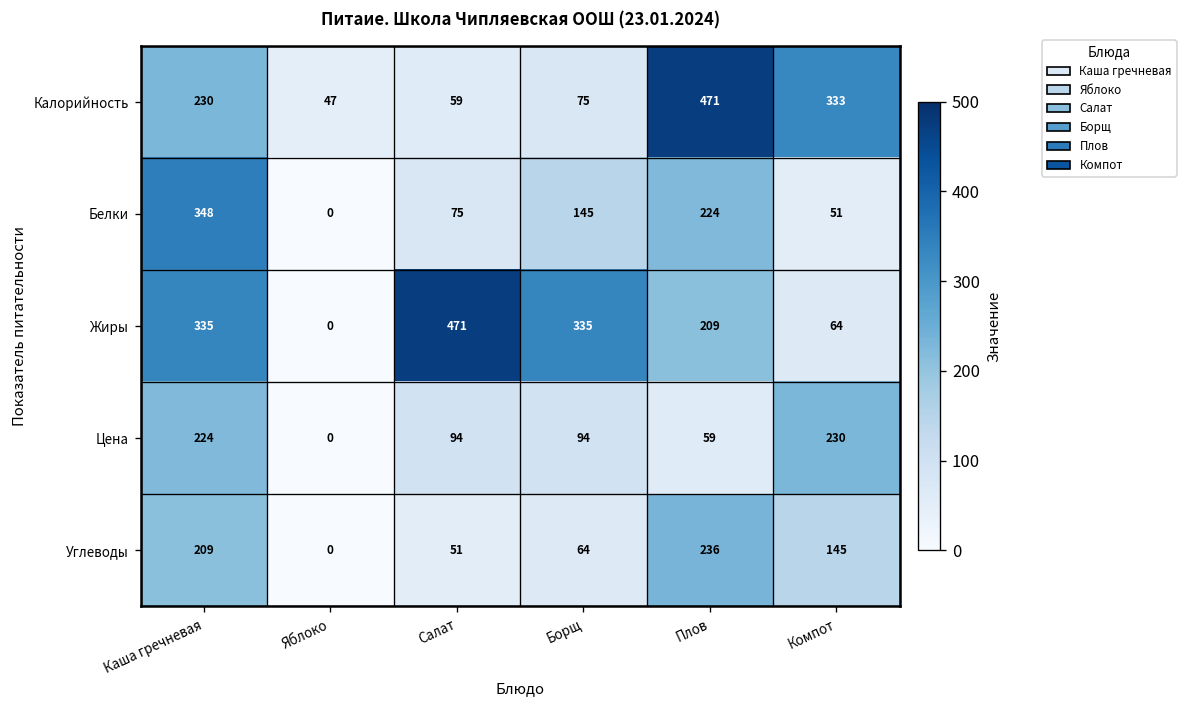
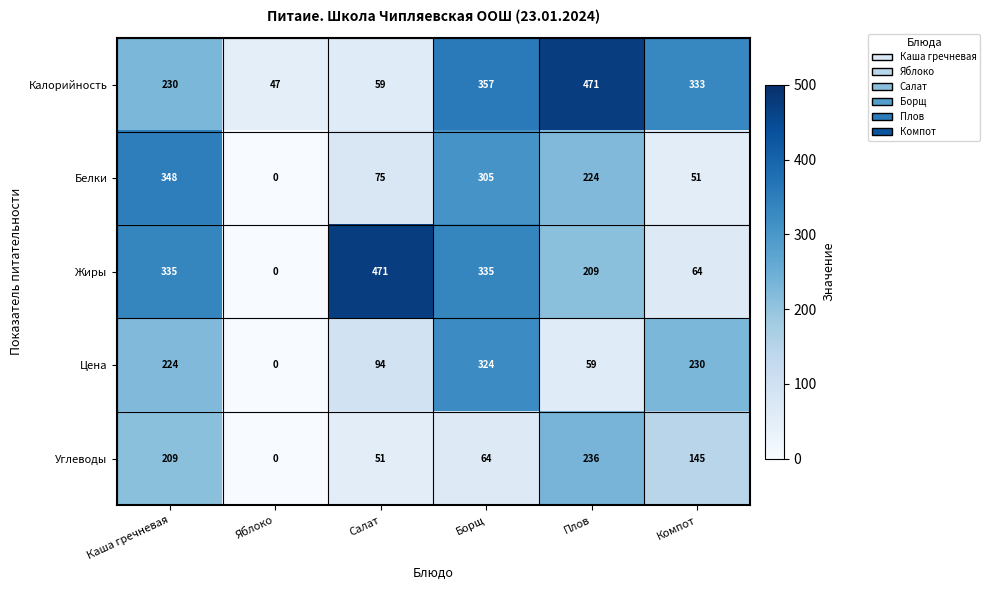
Калорийность, Борщ: 75 -> 357
Белки, Борщ: 145 -> 305
Цена, Борщ: 94 -> 324
